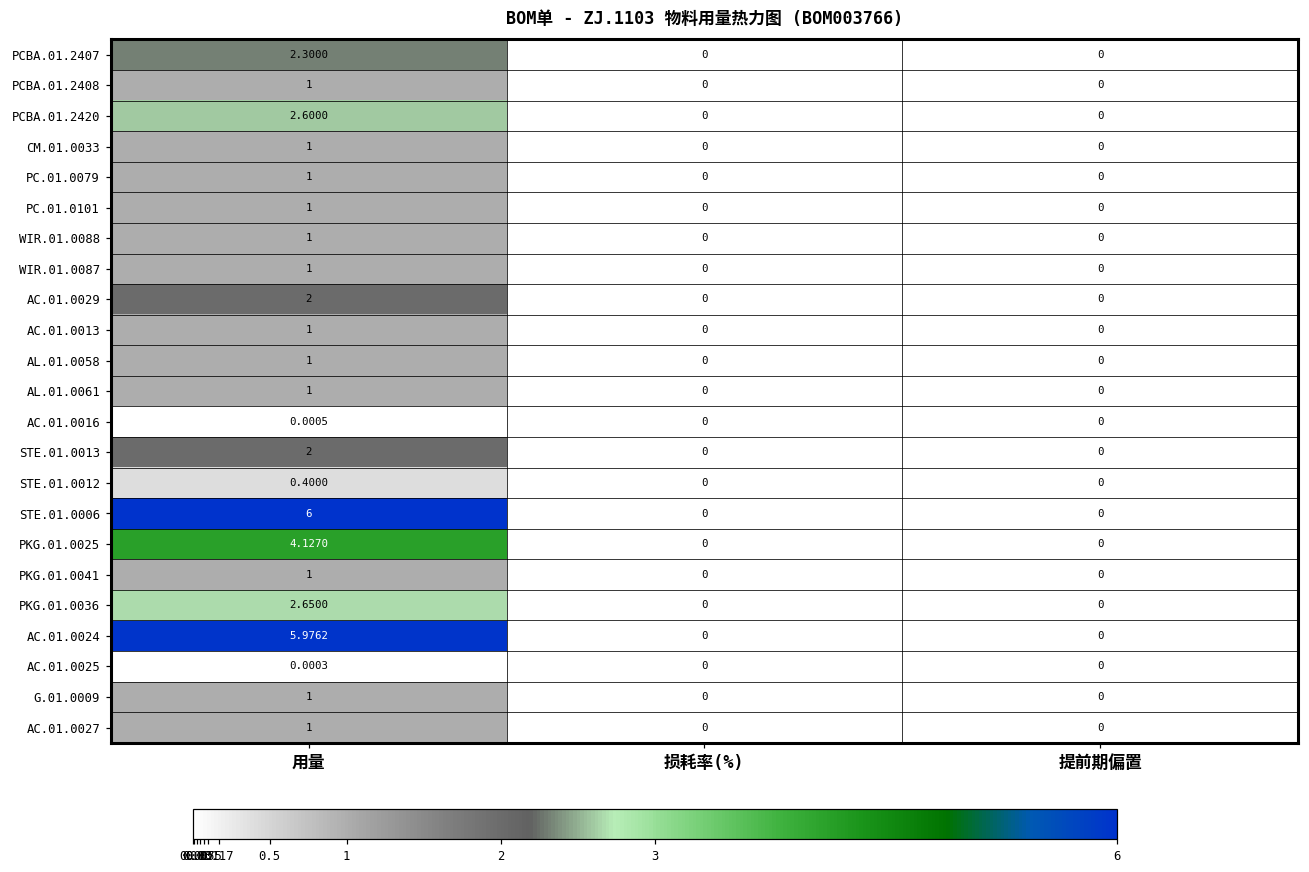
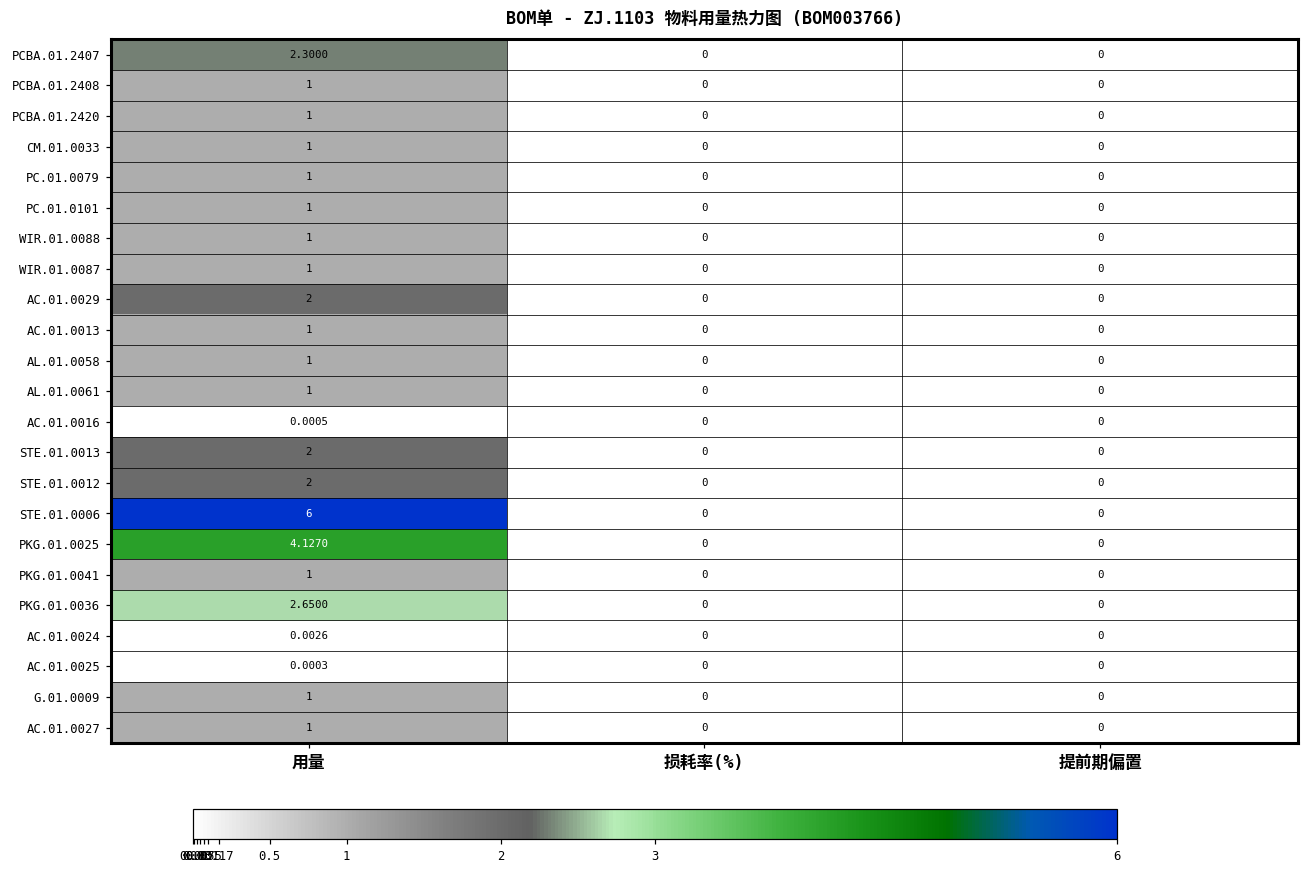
PCBA.01.2420, 用量: 2.6000 -> 1
STE.01.0012, 用量: 0.4000 -> 2
AC.01.0024, 用量: 5.9762 -> 0.0026
